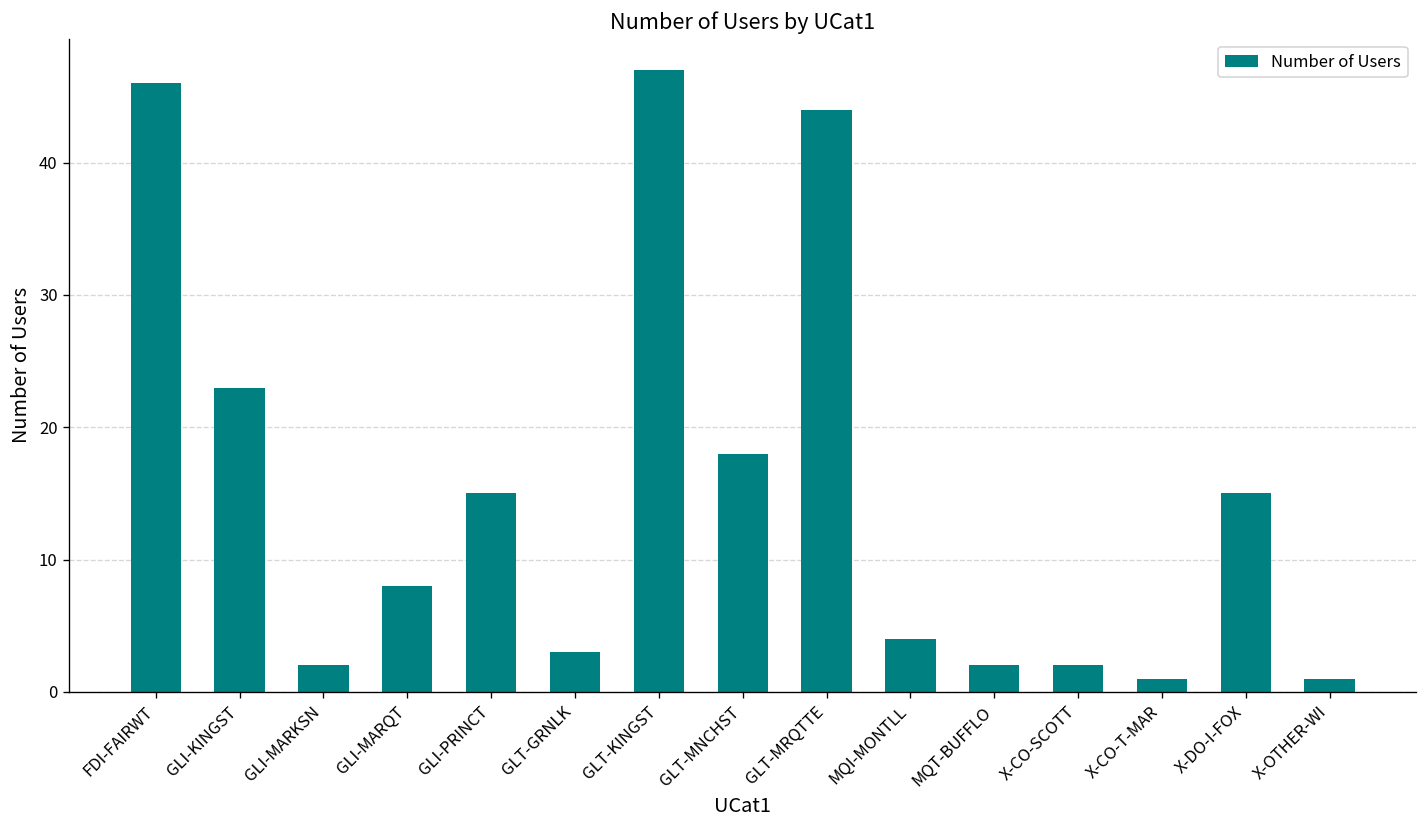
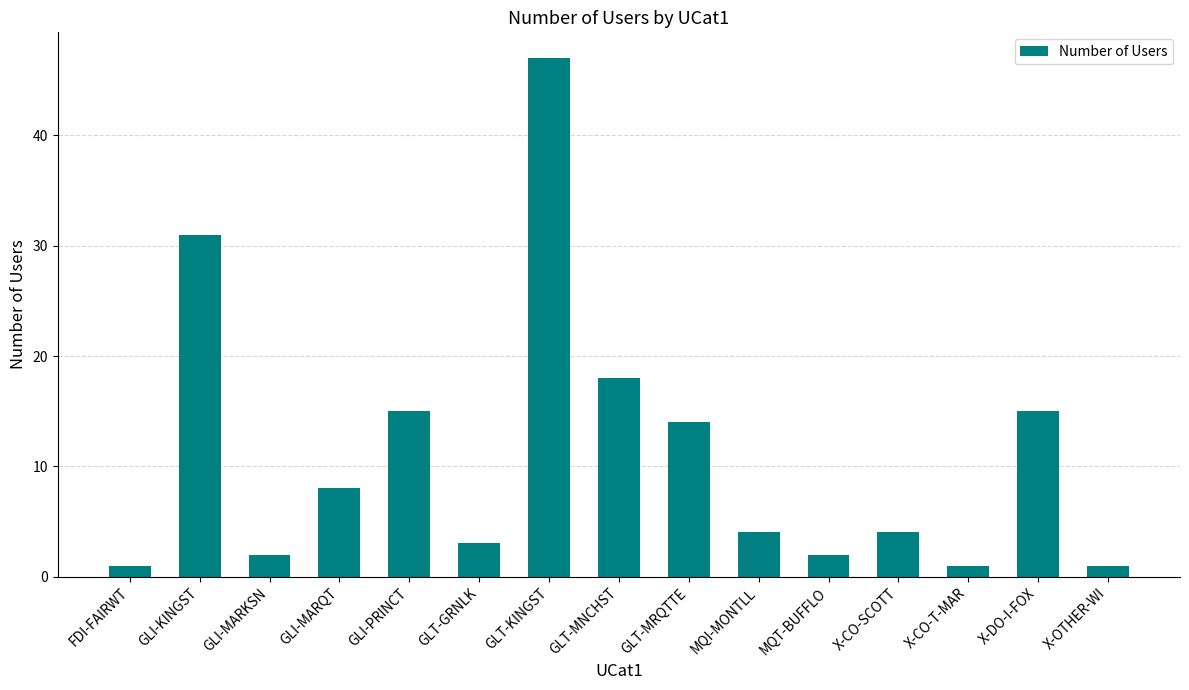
FDI-FAIRWT: 46 -> 1
GLI-KINGST: 23 -> 31
GLT-MRQTTE: 44 -> 14
X-CO-SCOTT: 2 -> 4
